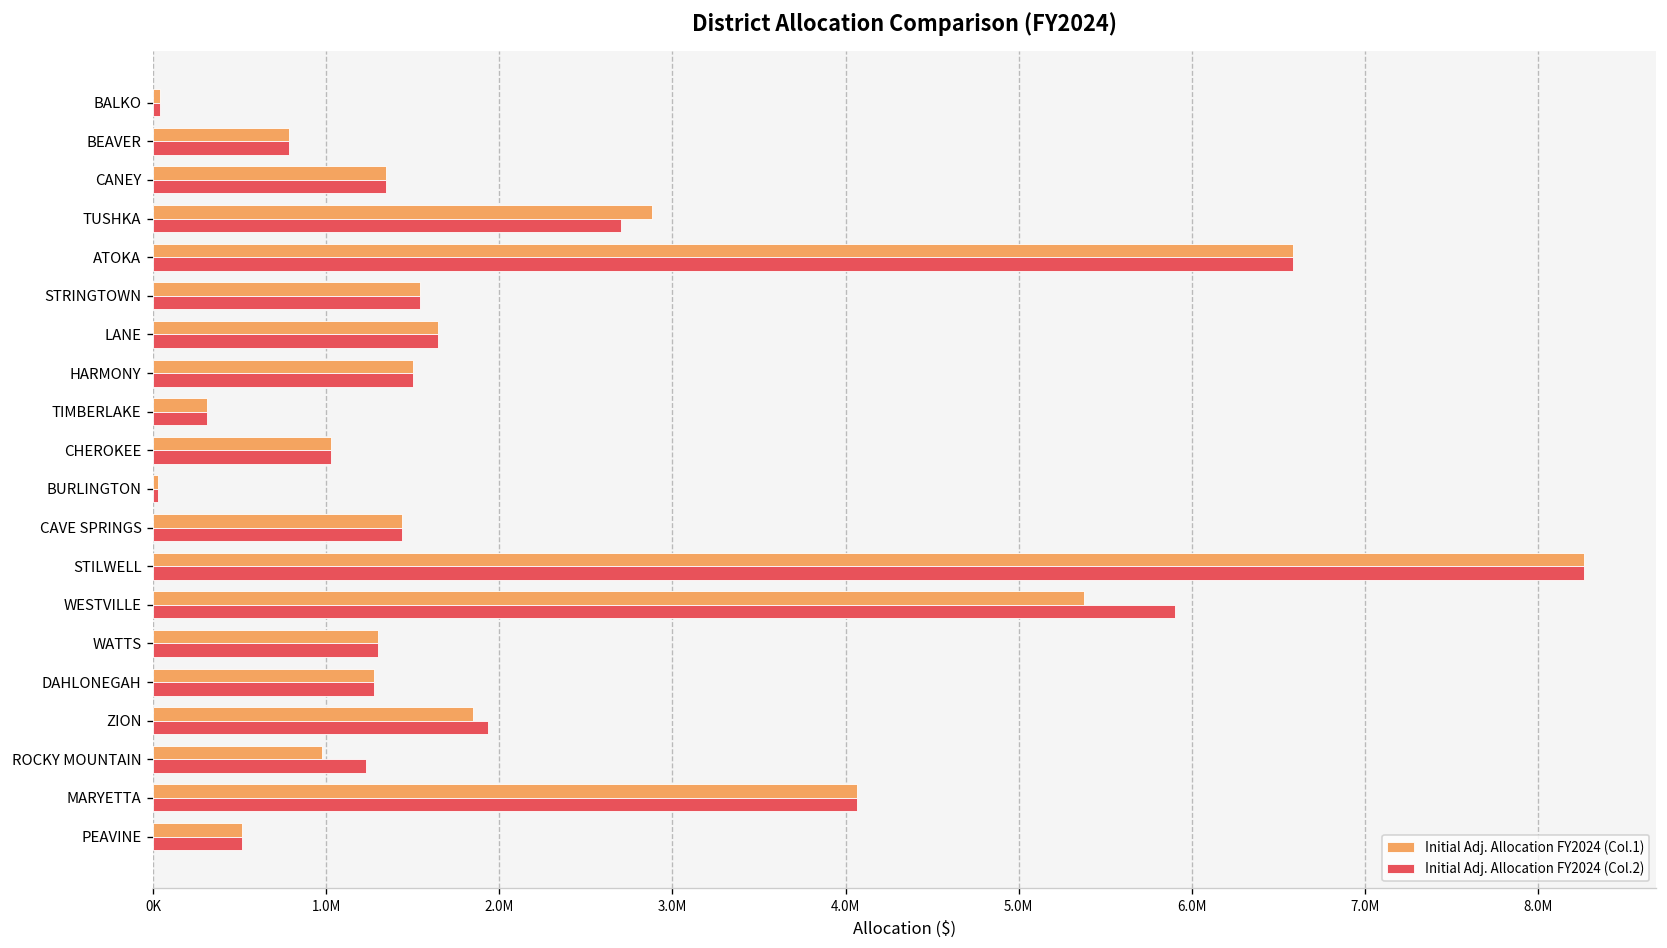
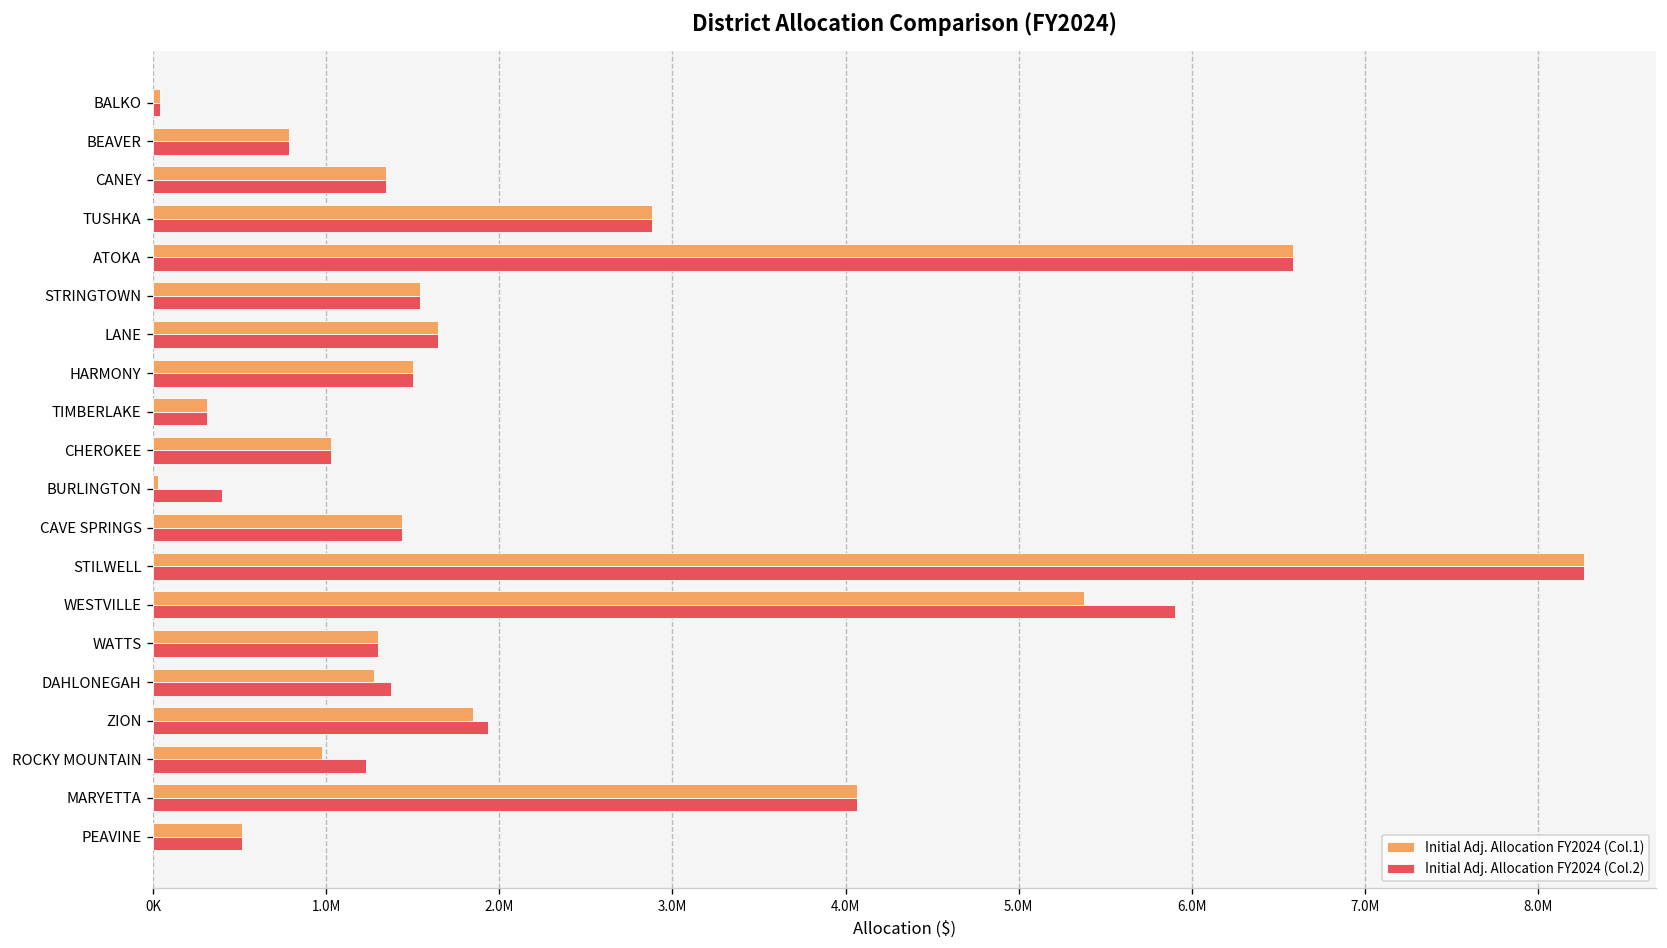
Initial Adj. Allocation FY2024 (Col.2), TUSHKA: 2700000 -> 2880000
Initial Adj. Allocation FY2024 (Col.2), BURLINGTON: 30000 -> 400000
Initial Adj. Allocation FY2024 (Col.2), DAHLONEGAH: 1280000 -> 1380000
